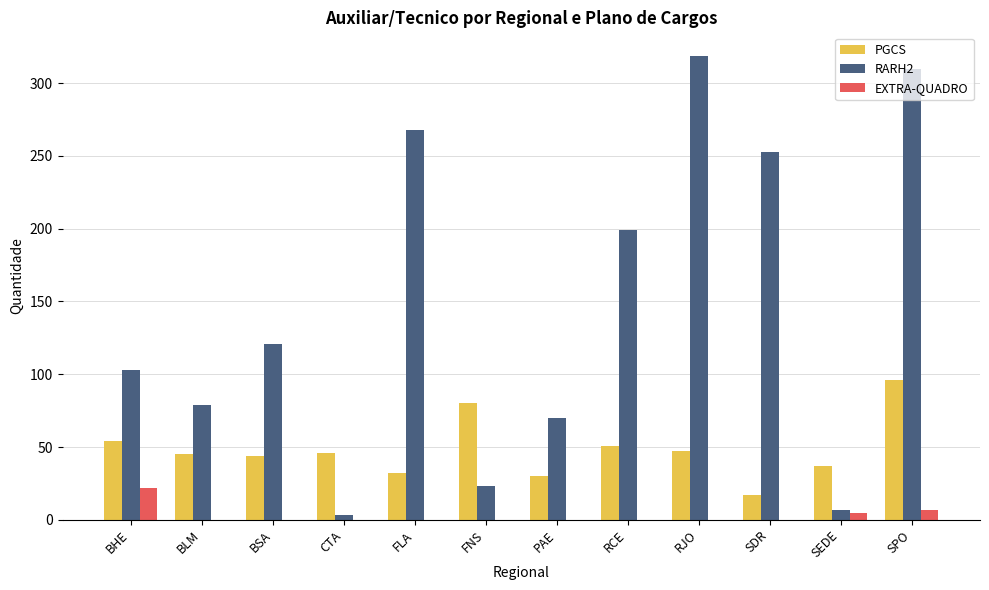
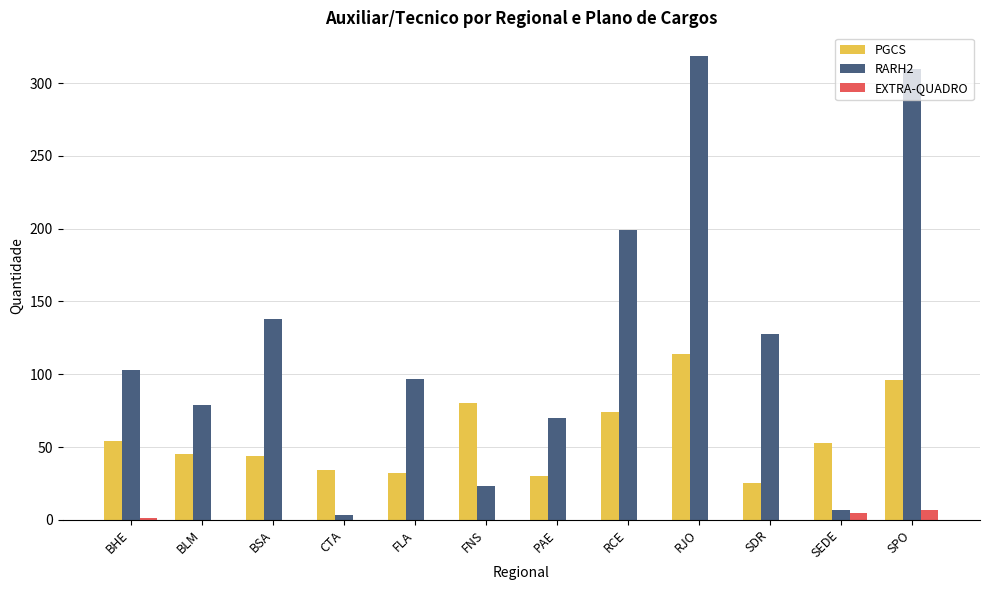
EXTRA-QUADRO, BHE: 22 -> 1
RARH2, BSA: 121 -> 138
PGCS, CTA: 46 -> 34
RARH2, FLA: 268 -> 97
PGCS, RCE: 51 -> 74
PGCS, RJO: 47 -> 114
PGCS, SDR: 17 -> 25
RARH2, SDR: 253 -> 128
PGCS, SEDE: 37 -> 53
